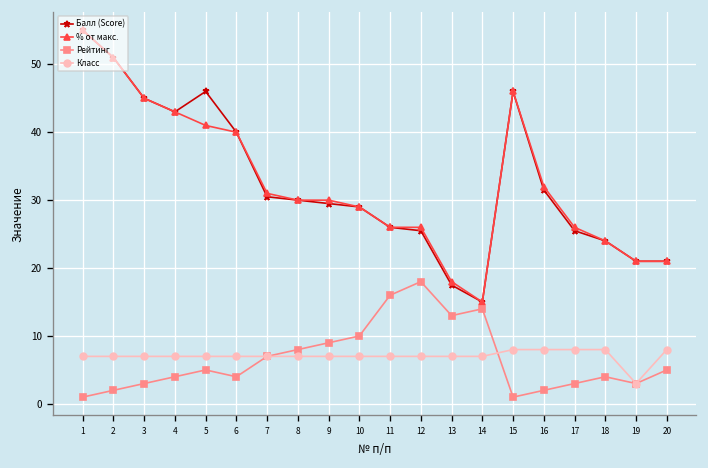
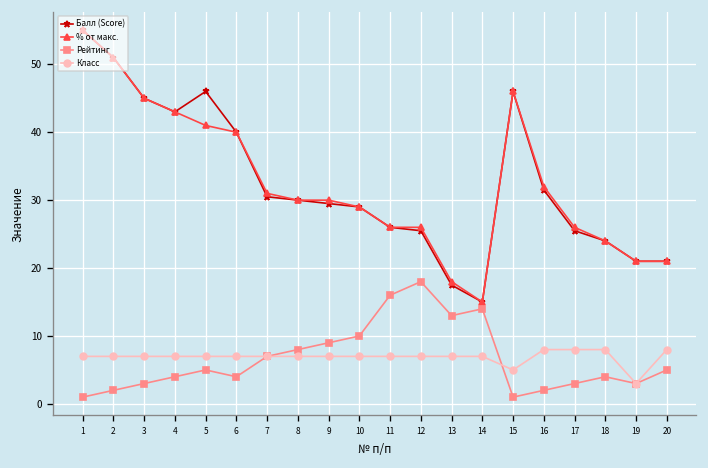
Класс, 15: 8 -> 5
